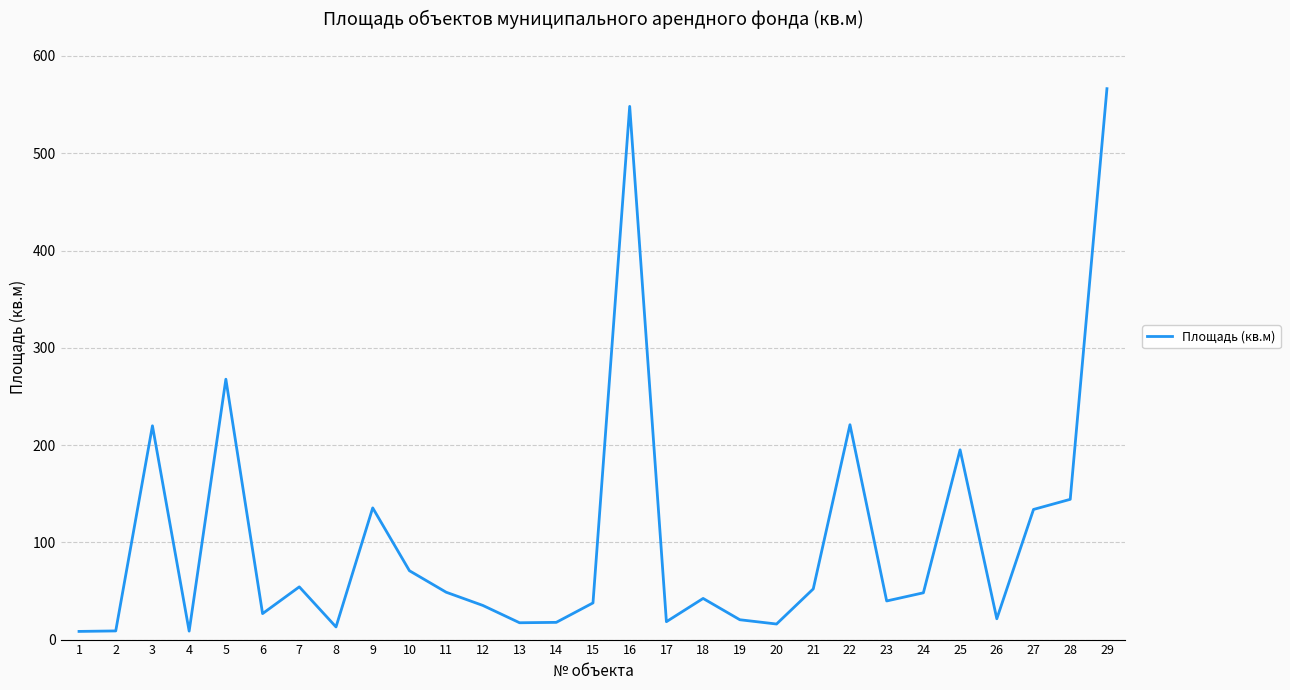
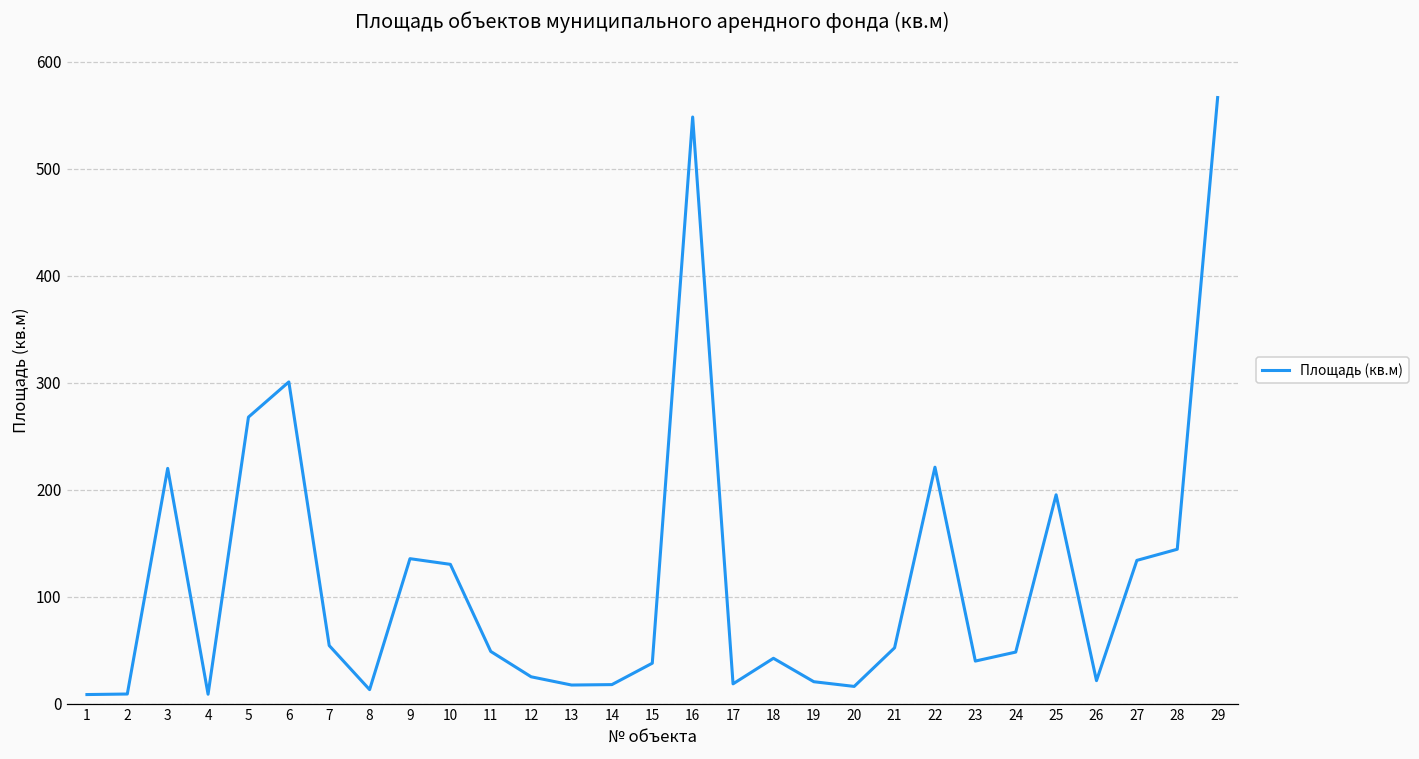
6: 30 -> 300
10: 70 -> 130
12: 40 -> 30
